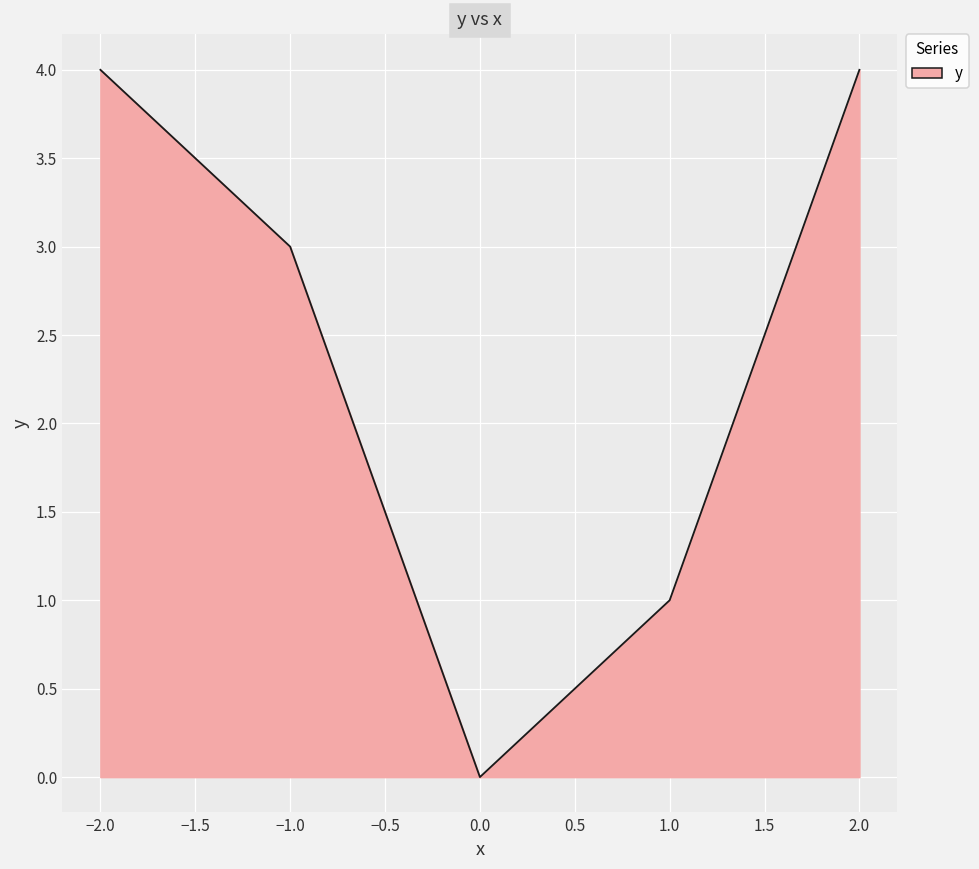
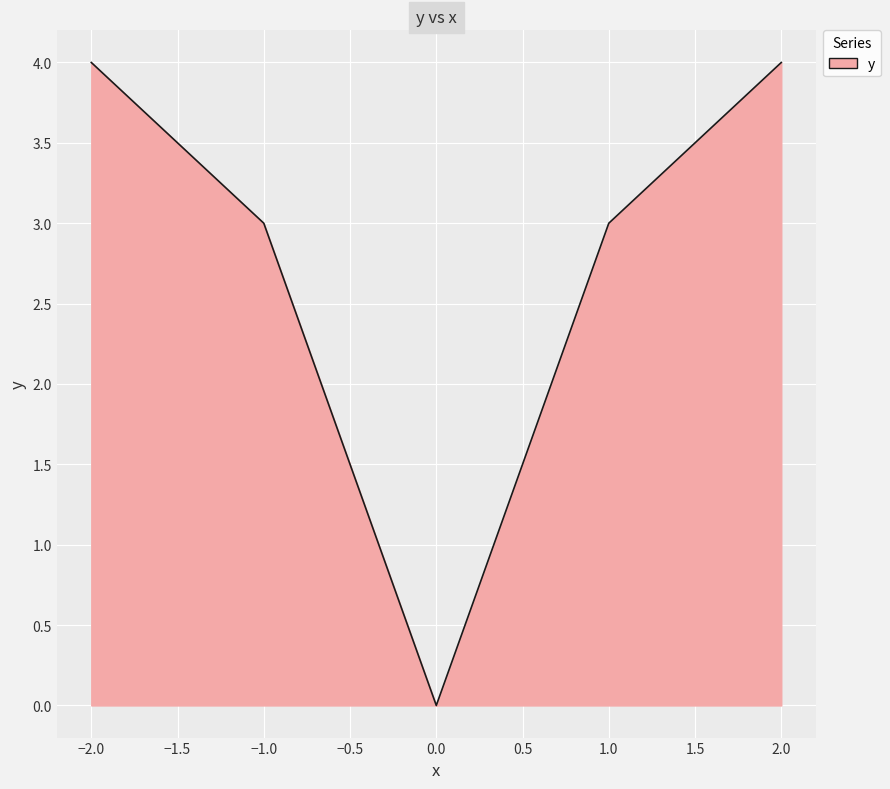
1.0: 1 -> 3
